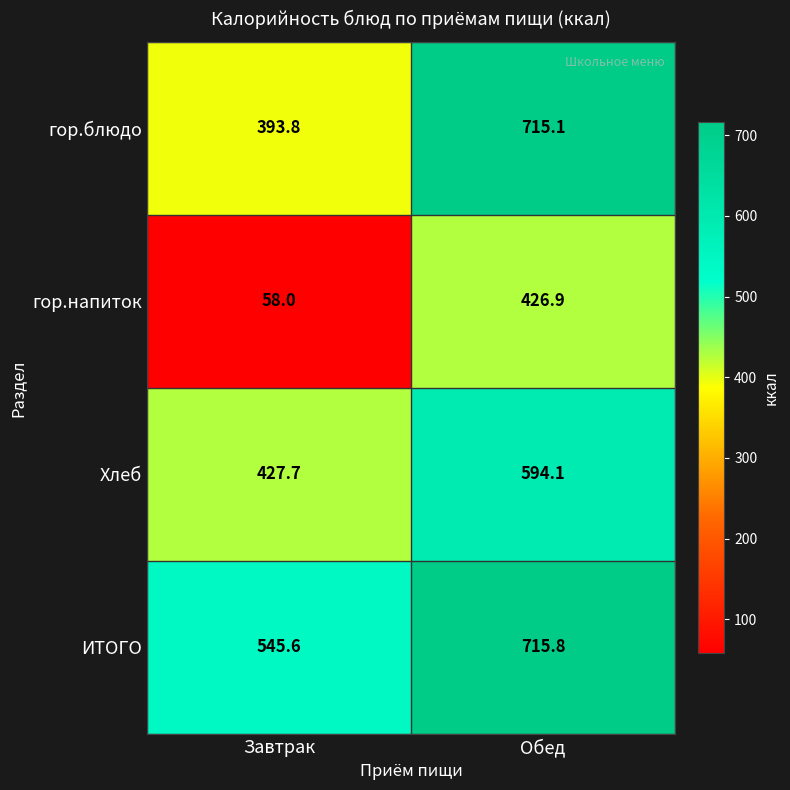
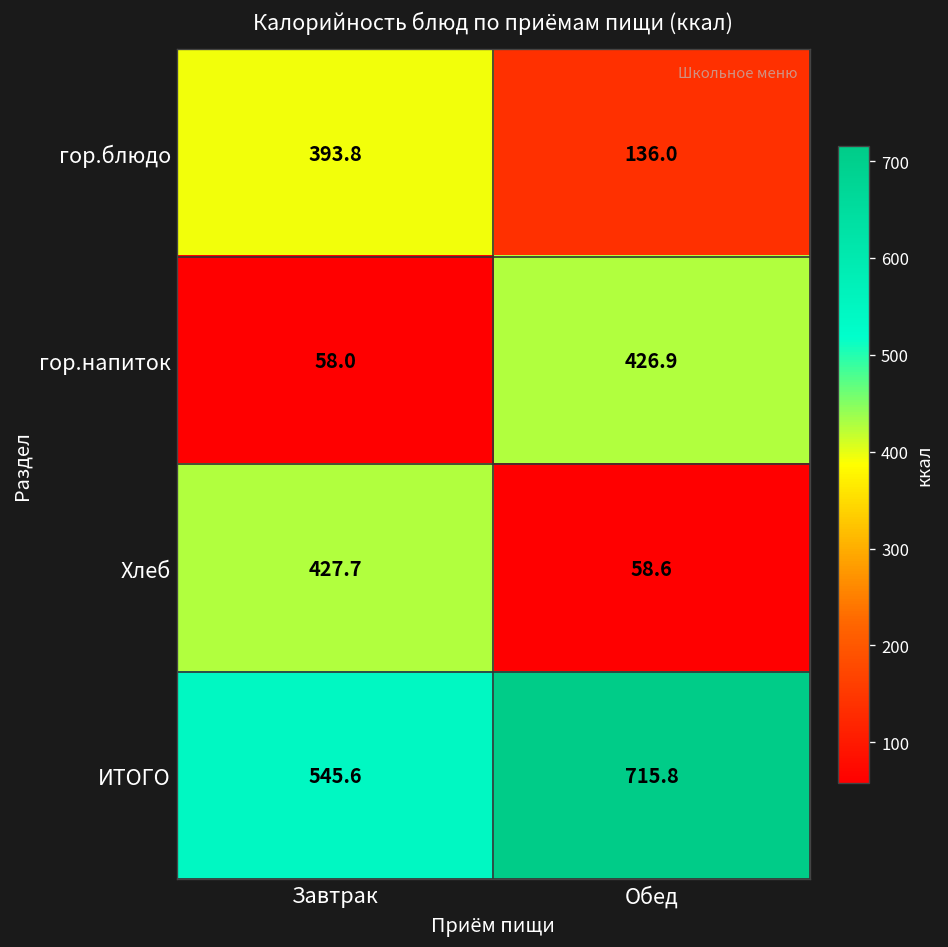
гор.блюдо, Обед: 715.1 -> 136.0
Хлеб, Обед: 594.1 -> 58.6
